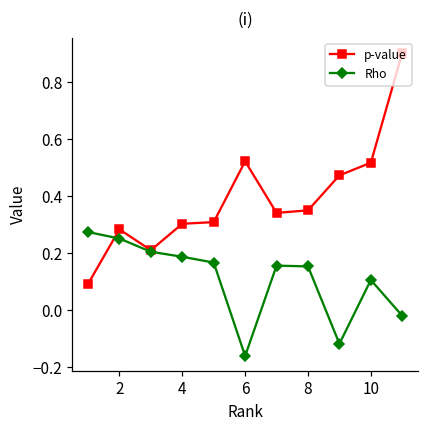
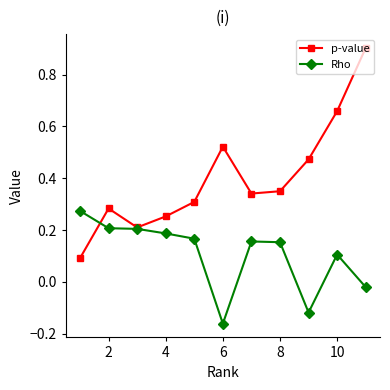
Rho, 2: 0.25 -> 0.21
p-value, 4: 0.30 -> 0.25
p-value, 10: 0.52 -> 0.66
